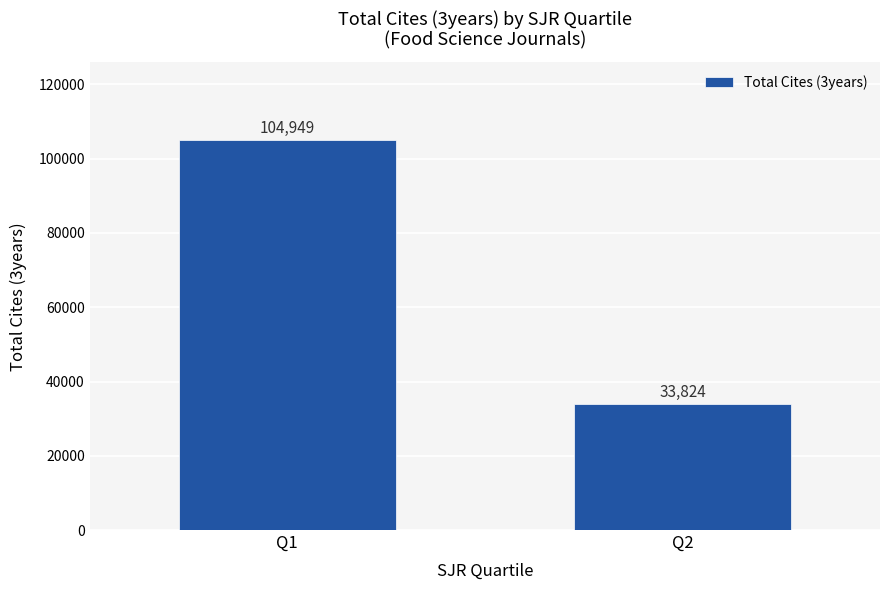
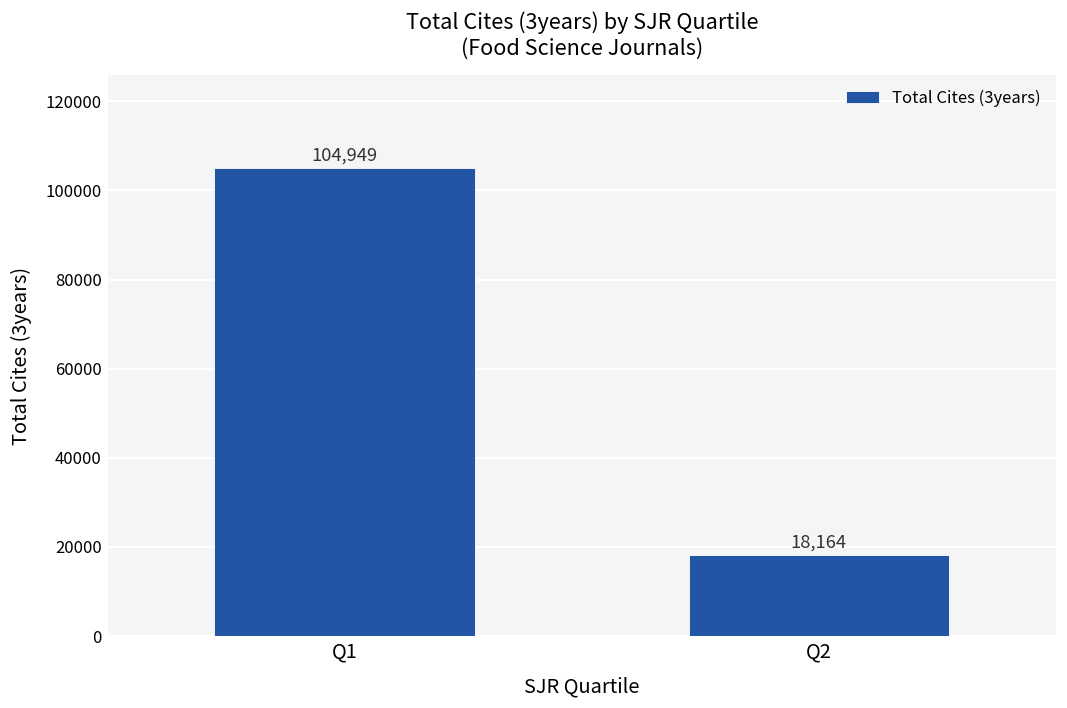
Q2: 33,824 -> 18,164
